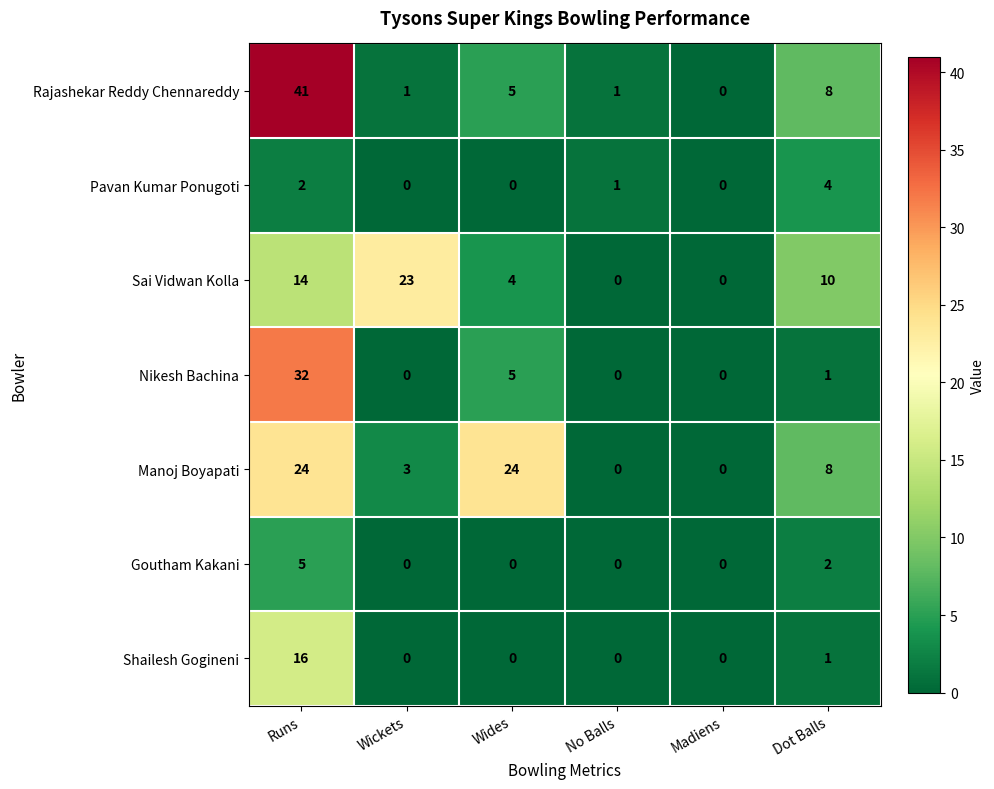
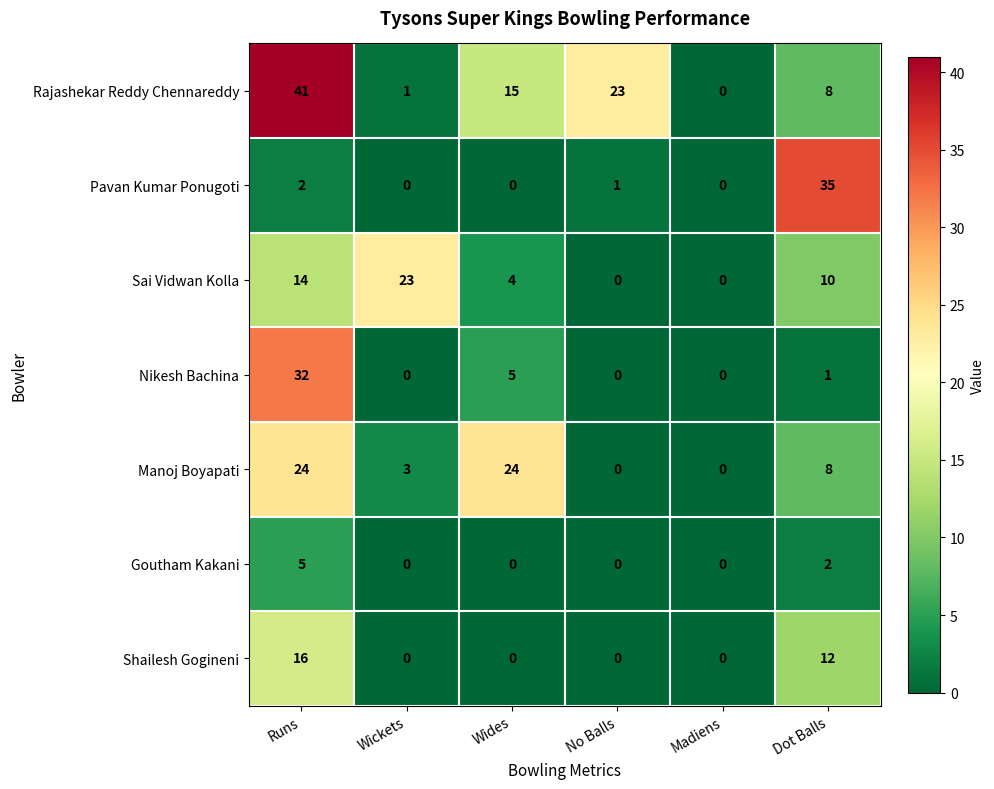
Rajashekar Reddy Chennareddy, Wides: 5 -> 15
Rajashekar Reddy Chennareddy, No Balls: 1 -> 23
Pavan Kumar Ponugoti, Dot Balls: 4 -> 35
Shailesh Gogineni, Dot Balls: 1 -> 12
